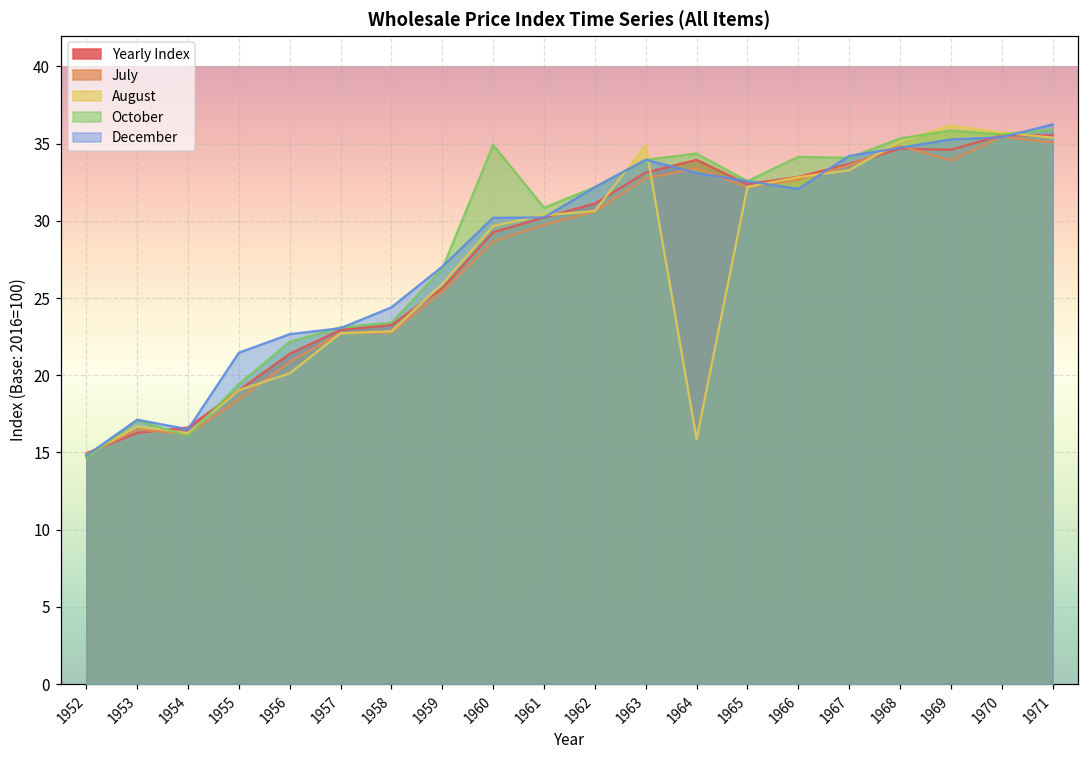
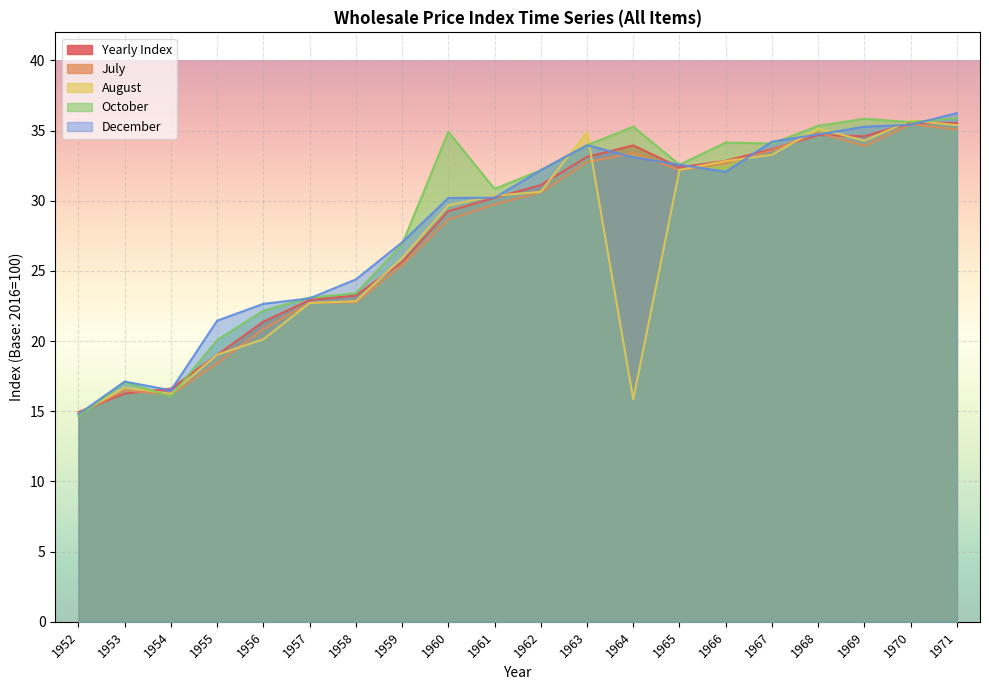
October, 1955: 19.4 -> 20.1
October, 1964: 34.4 -> 35.3
August, 1969: 36.2 -> 34.3
